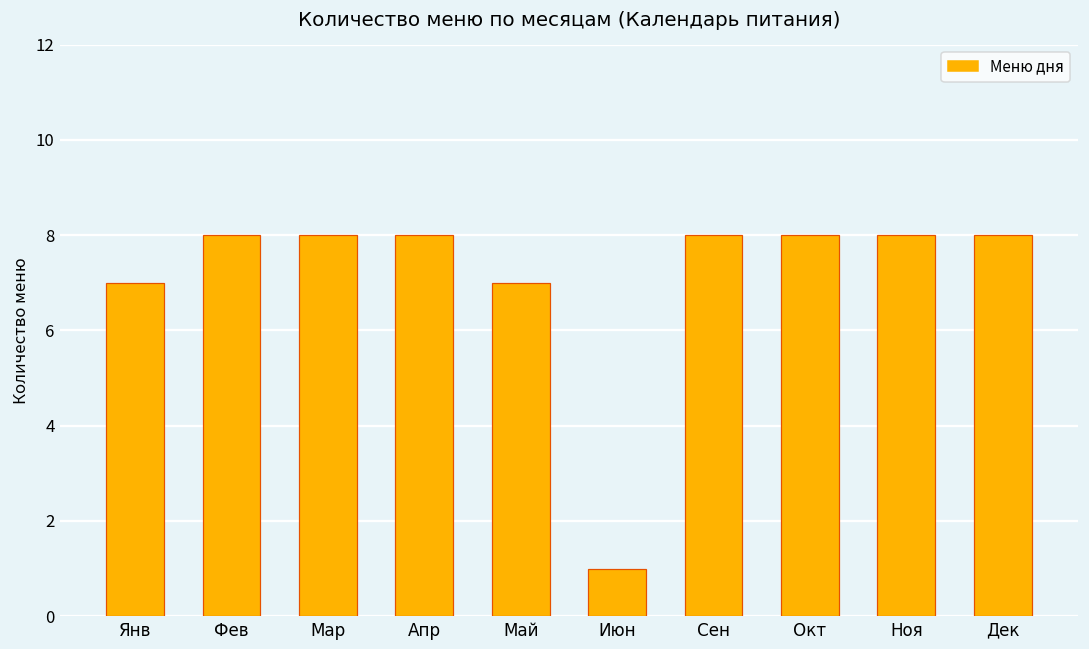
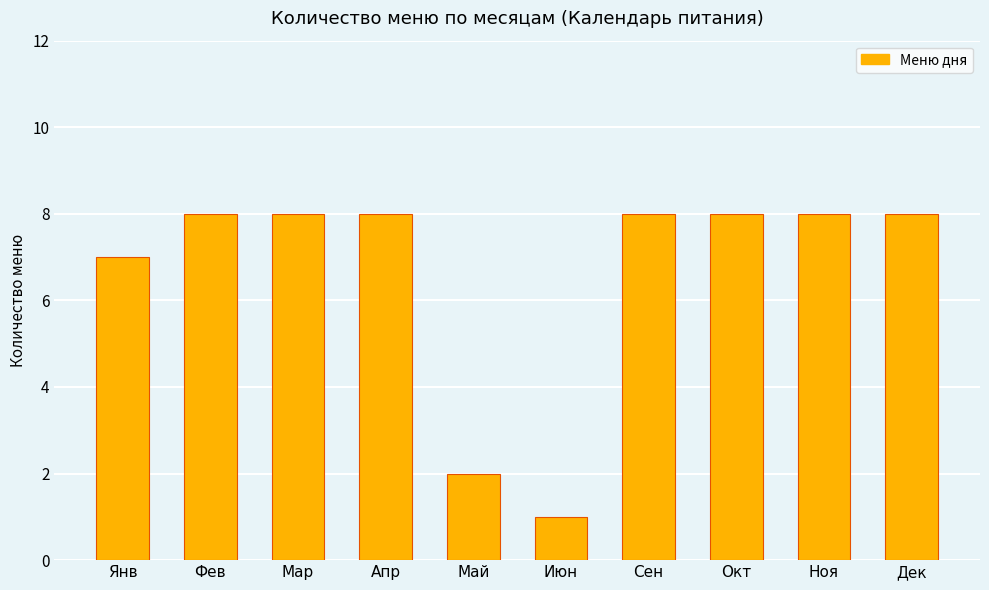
Май: 7 -> 2
